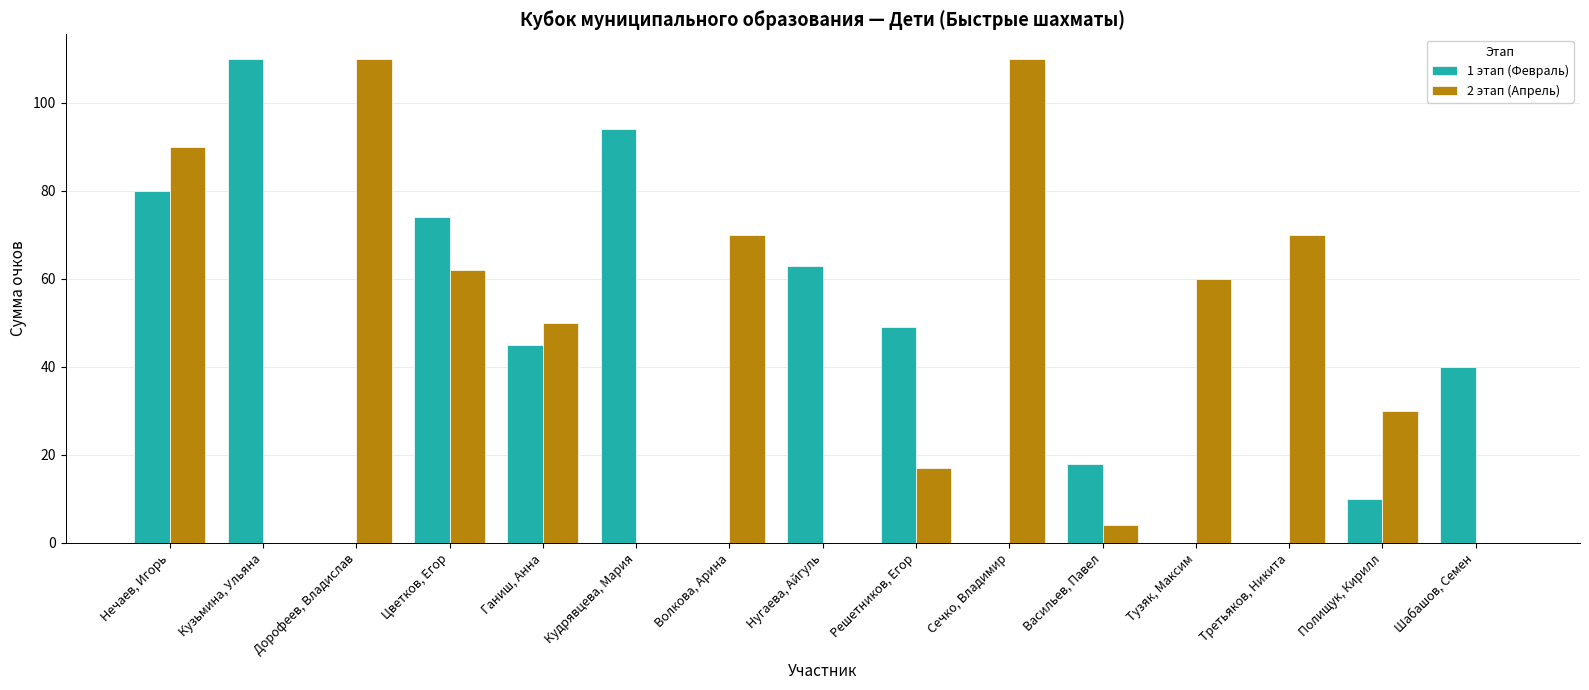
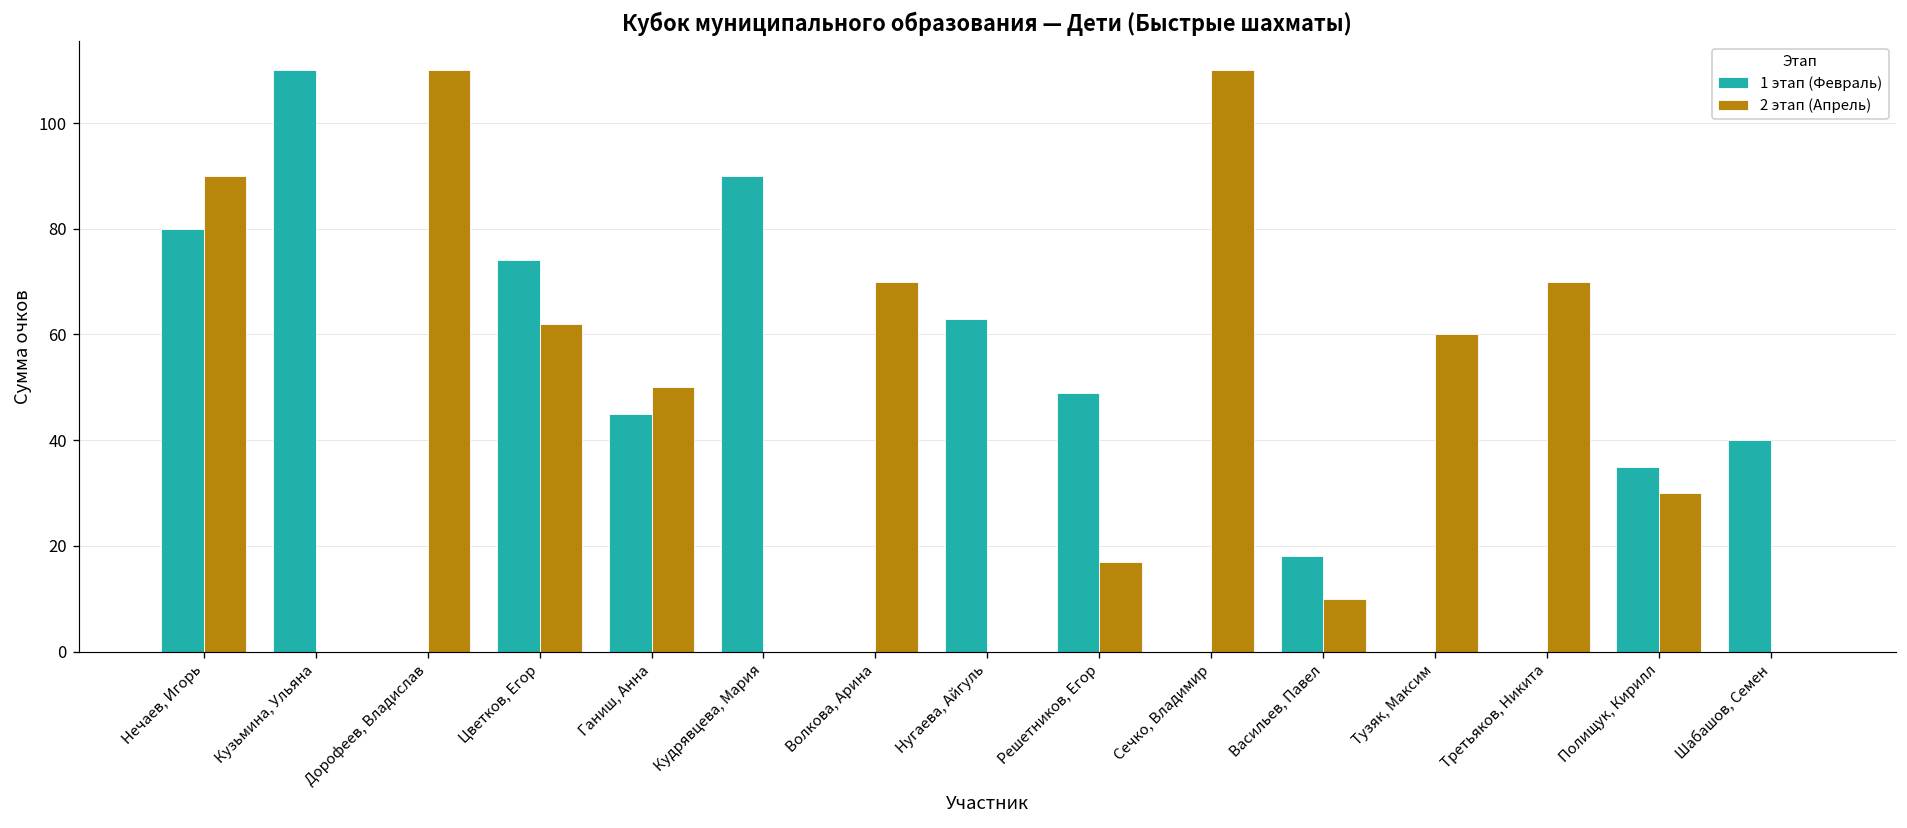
1 этап (Февраль), Кудрявцева, Мария: 94 -> 90
2 этап (Апрель), Васильев, Павел: 4 -> 10
1 этап (Февраль), Полищук, Кирилл: 10 -> 35
